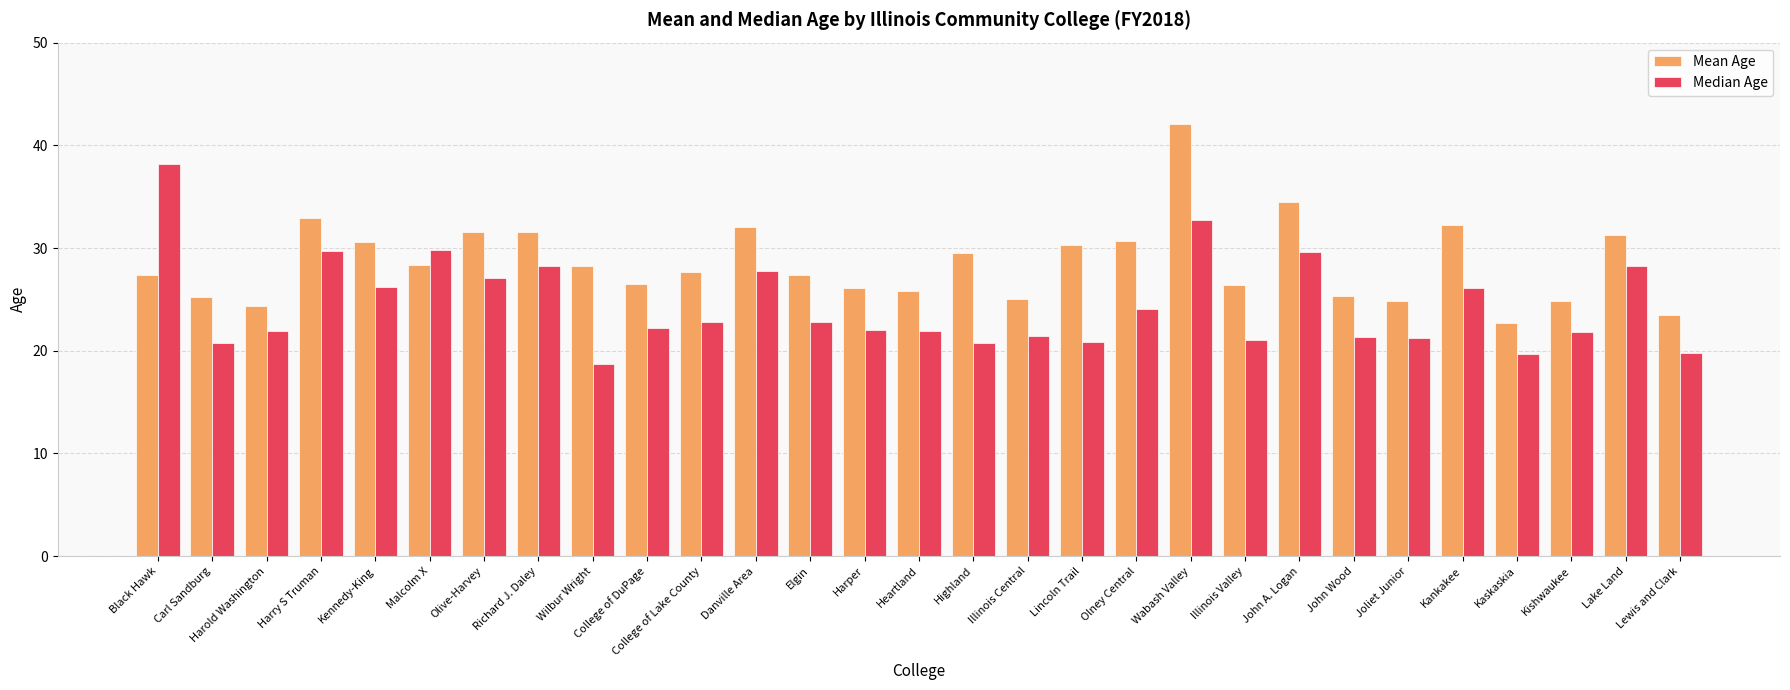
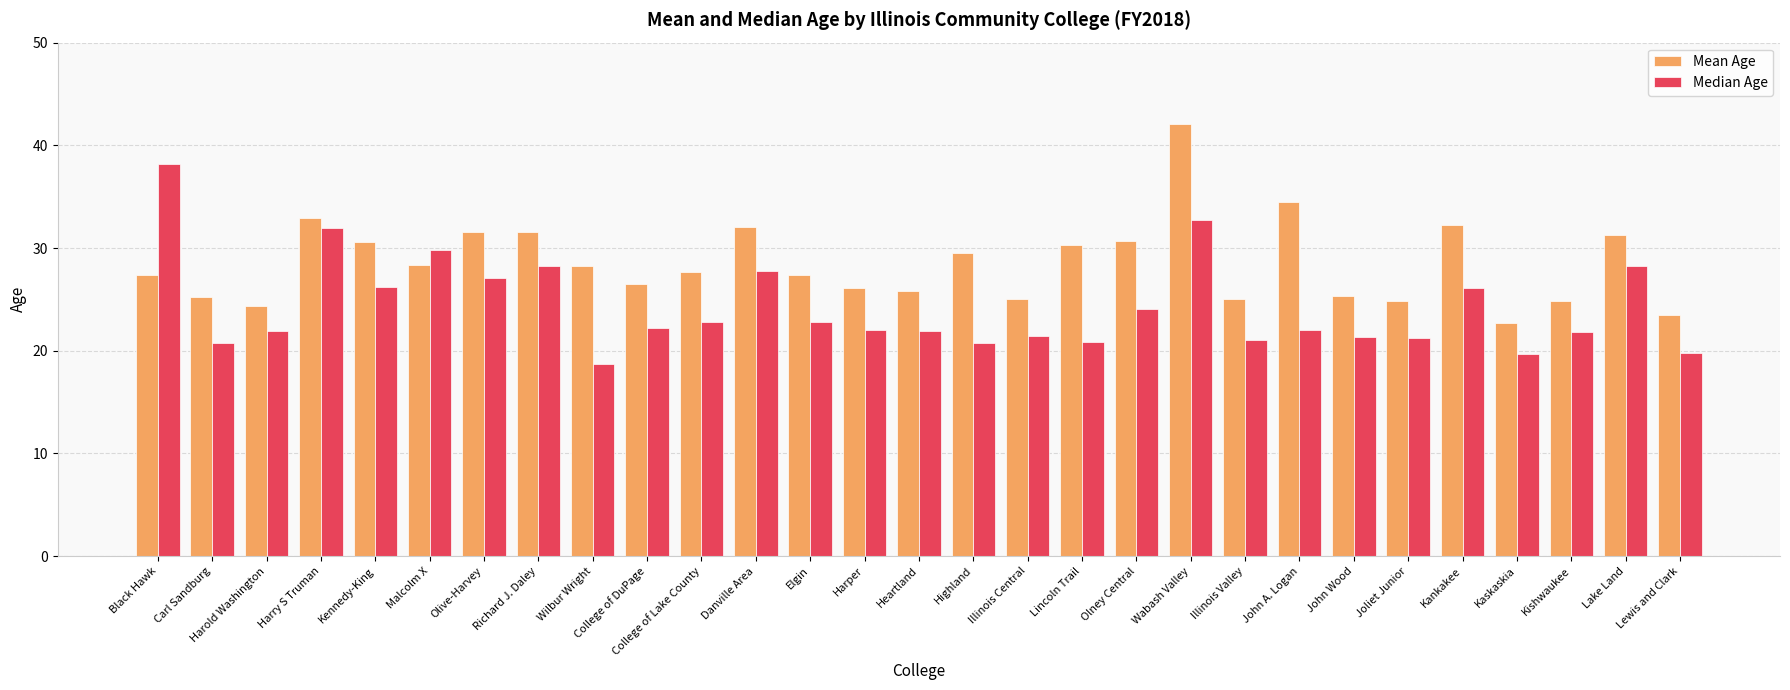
Median Age, Harry S Truman: 29.7 -> 32.0
Mean Age, Illinois Valley: 26.4 -> 25.0
Median Age, John A. Logan: 29.7 -> 22.0
